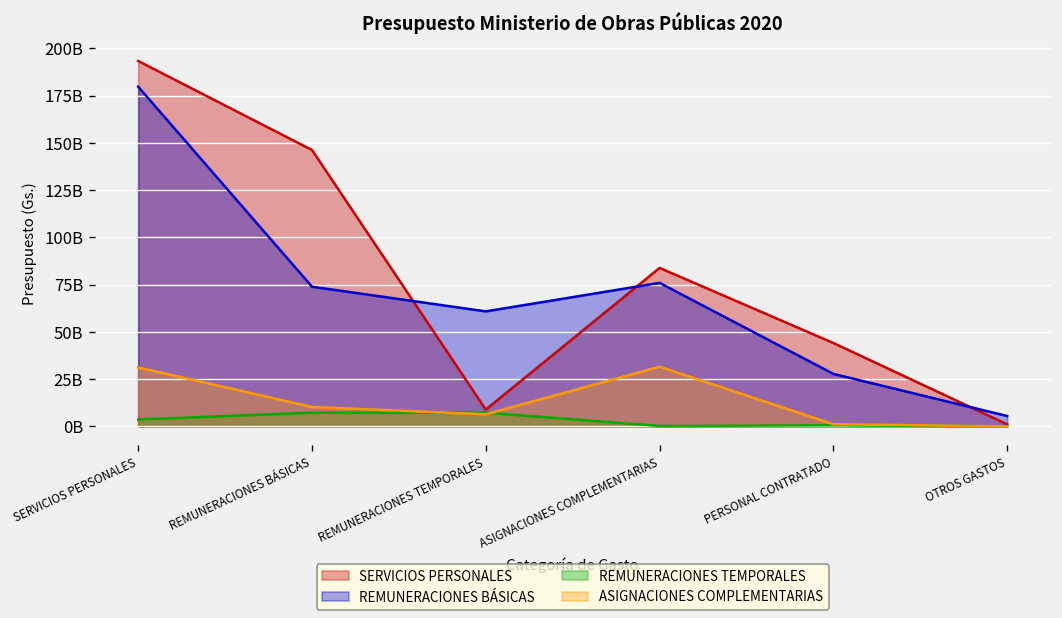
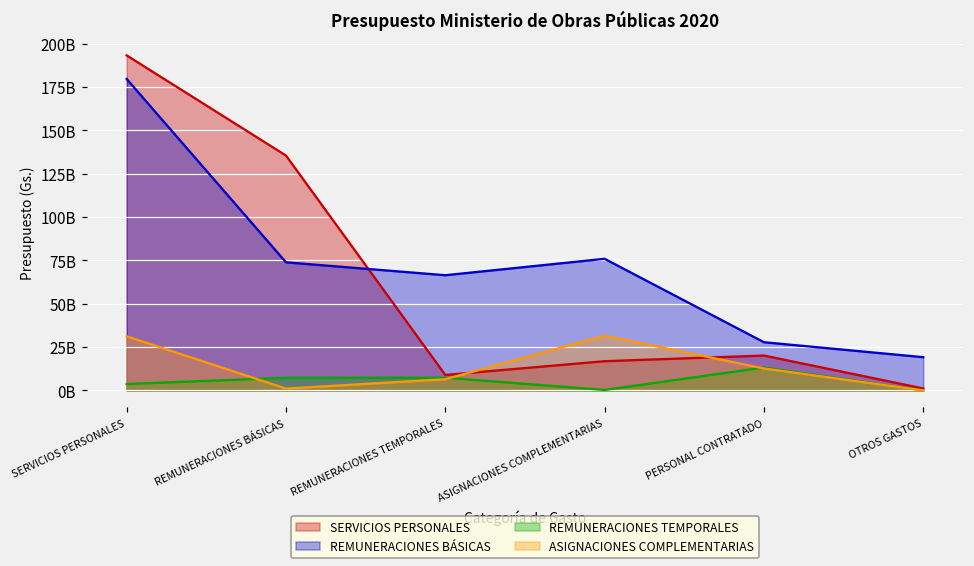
SERVICIOS PERSONALES, REMUNERACIONES BÁSICAS: 146000000000 -> 135000000000
ASIGNACIONES COMPLEMENTARIAS, REMUNERACIONES BÁSICAS: 10000000000 -> 1000000000
REMUNERACIONES BÁSICAS, REMUNERACIONES TEMPORALES: 61000000000 -> 66000000000
SERVICIOS PERSONALES, ASIGNACIONES COMPLEMENTARIAS: 84000000000 -> 17000000000
SERVICIOS PERSONALES, PERSONAL CONTRATADO: 44000000000 -> 20000000000
REMUNERACIONES TEMPORALES, PERSONAL CONTRATADO: 1000000000 -> 13000000000
ASIGNACIONES COMPLEMENTARIAS, PERSONAL CONTRATADO: 1000000000 -> 13000000000
REMUNERACIONES BÁSICAS, OTROS GASTOS: 6000000000 -> 19000000000
